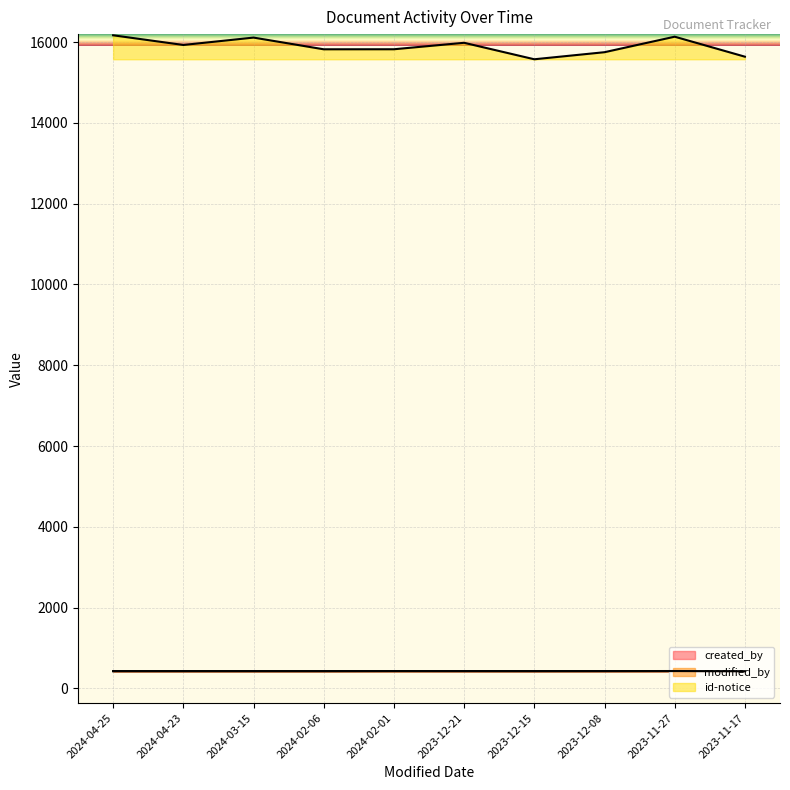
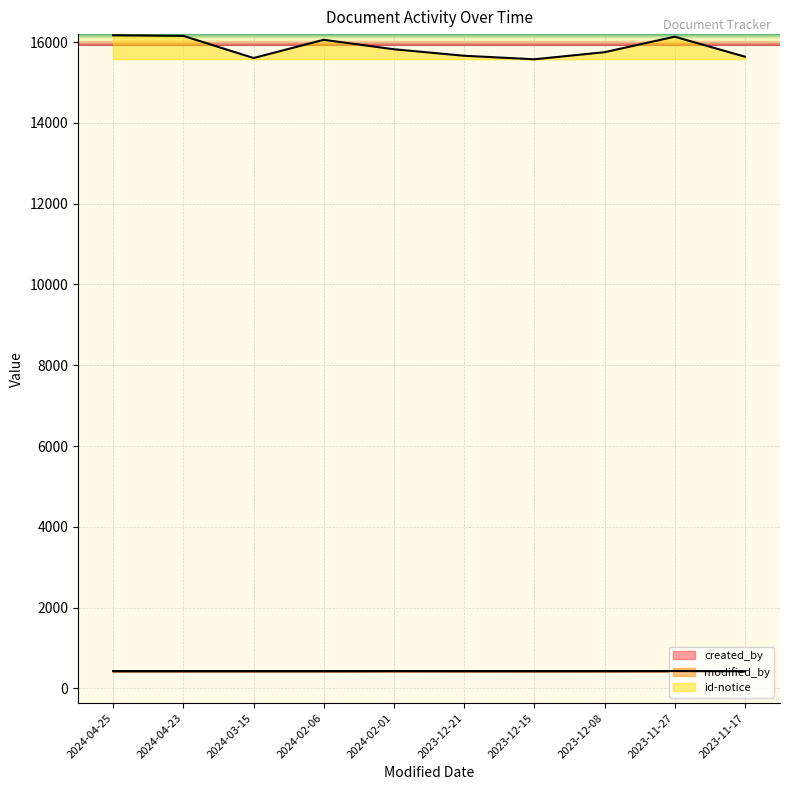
id-notice, 2024-04-23: 15900 -> 16200
id-notice, 2024-03-15: 16100 -> 15600
id-notice, 2024-02-06: 15800 -> 16100
id-notice, 2023-12-21: 16000 -> 15700
